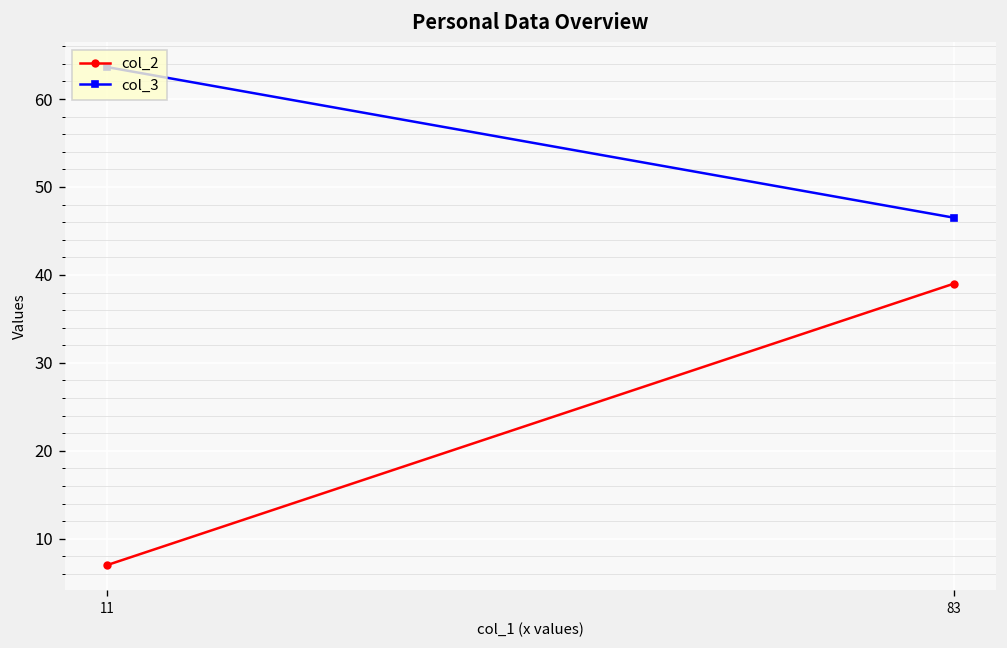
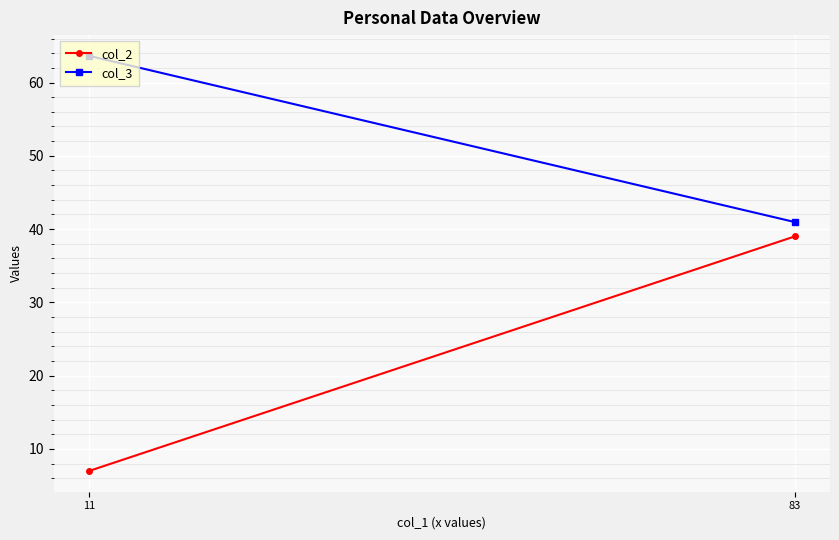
col_3, 83: 47 -> 41
